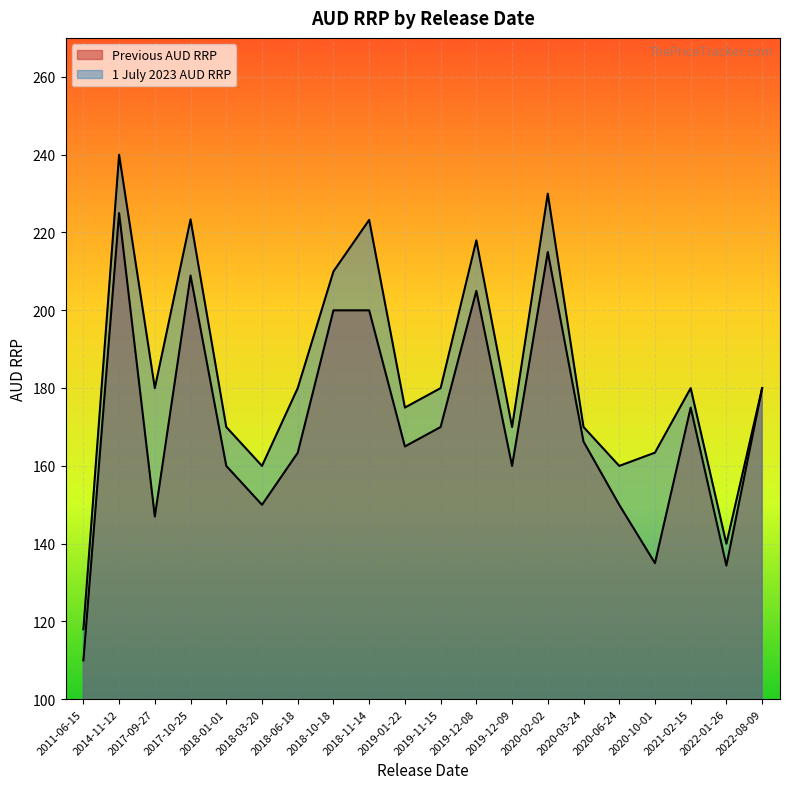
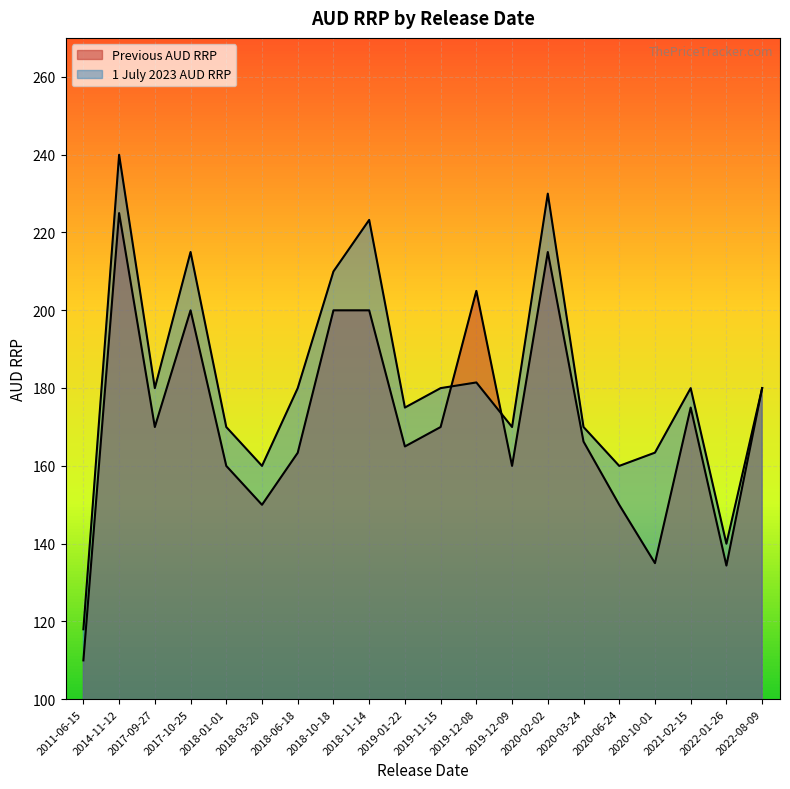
Previous AUD RRP, 2017-09-27: 147 -> 170
Previous AUD RRP, 2017-10-25: 209 -> 200
1 July 2023 AUD RRP, 2017-10-25: 223 -> 215
1 July 2023 AUD RRP, 2019-12-08: 218 -> 181
